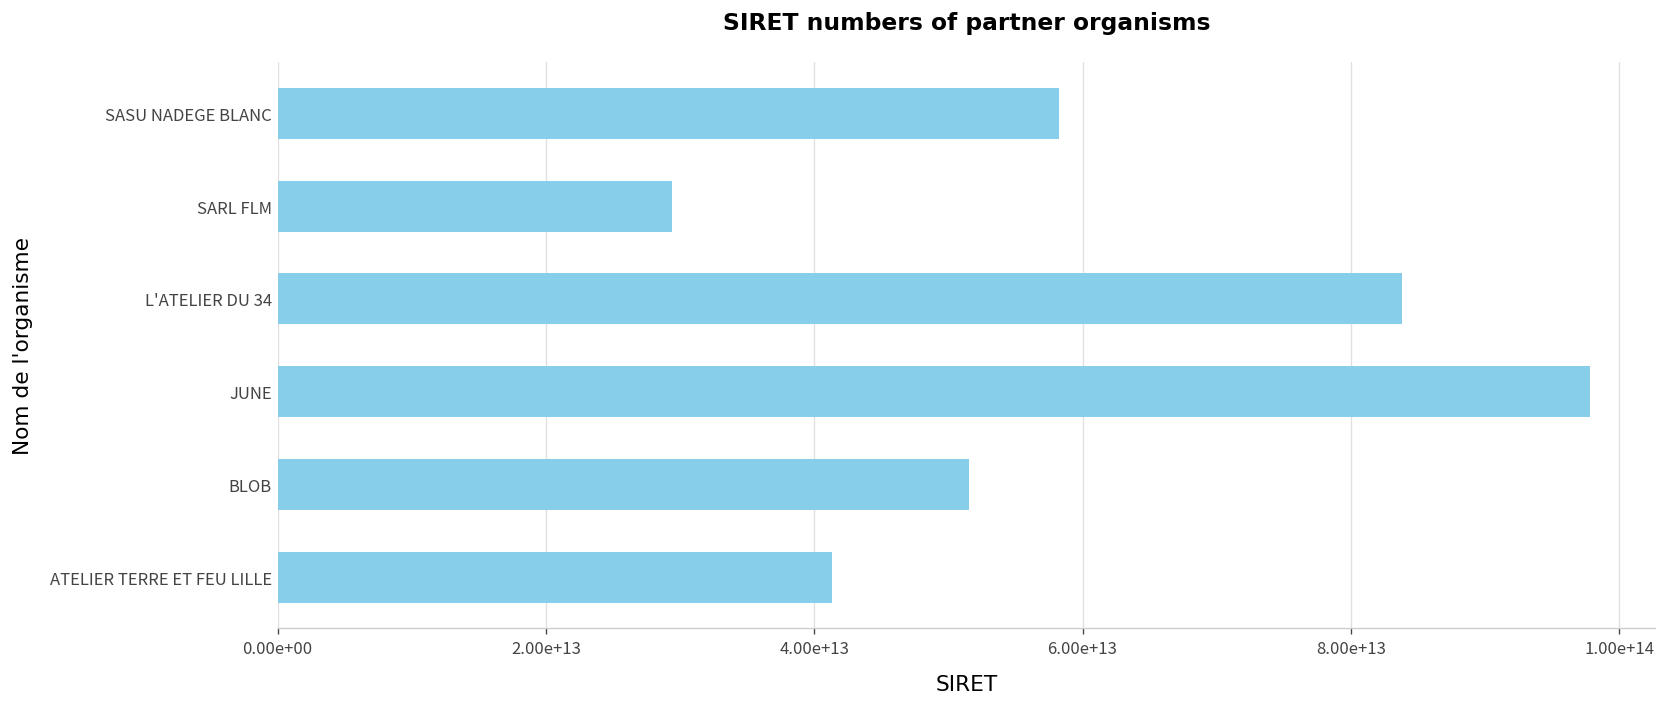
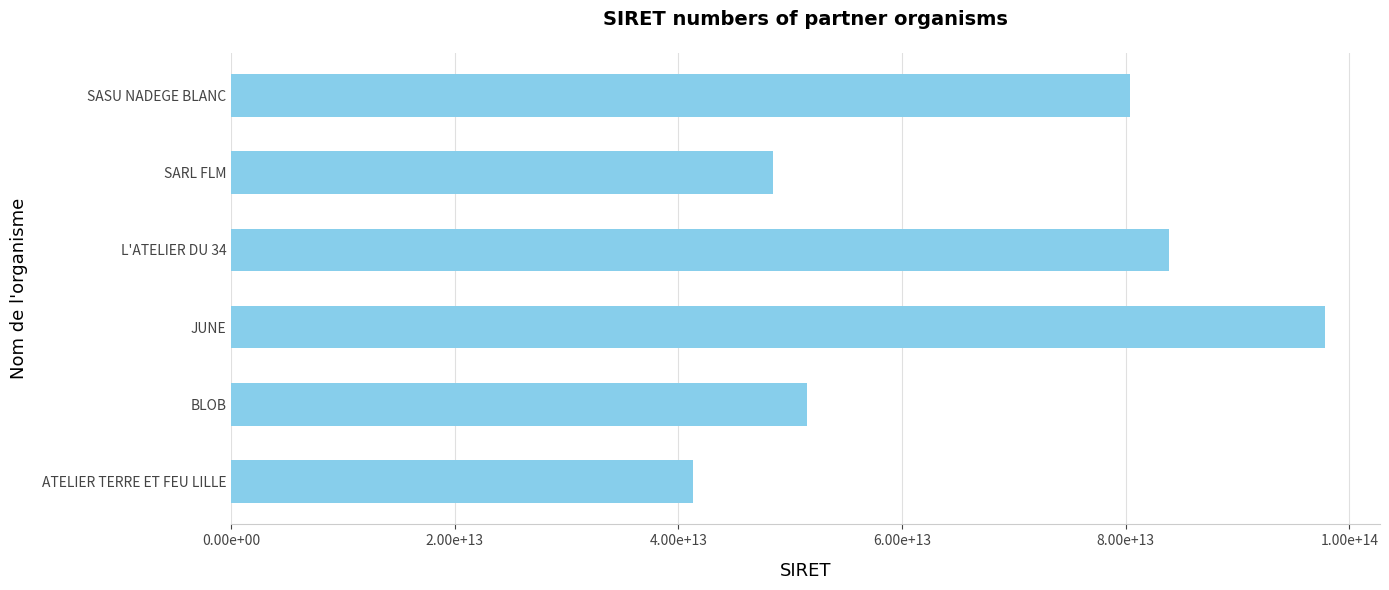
SASU NADEGE BLANC: 58200000000000 -> 80400000000000
SARL FLM: 29400000000000 -> 48400000000000
